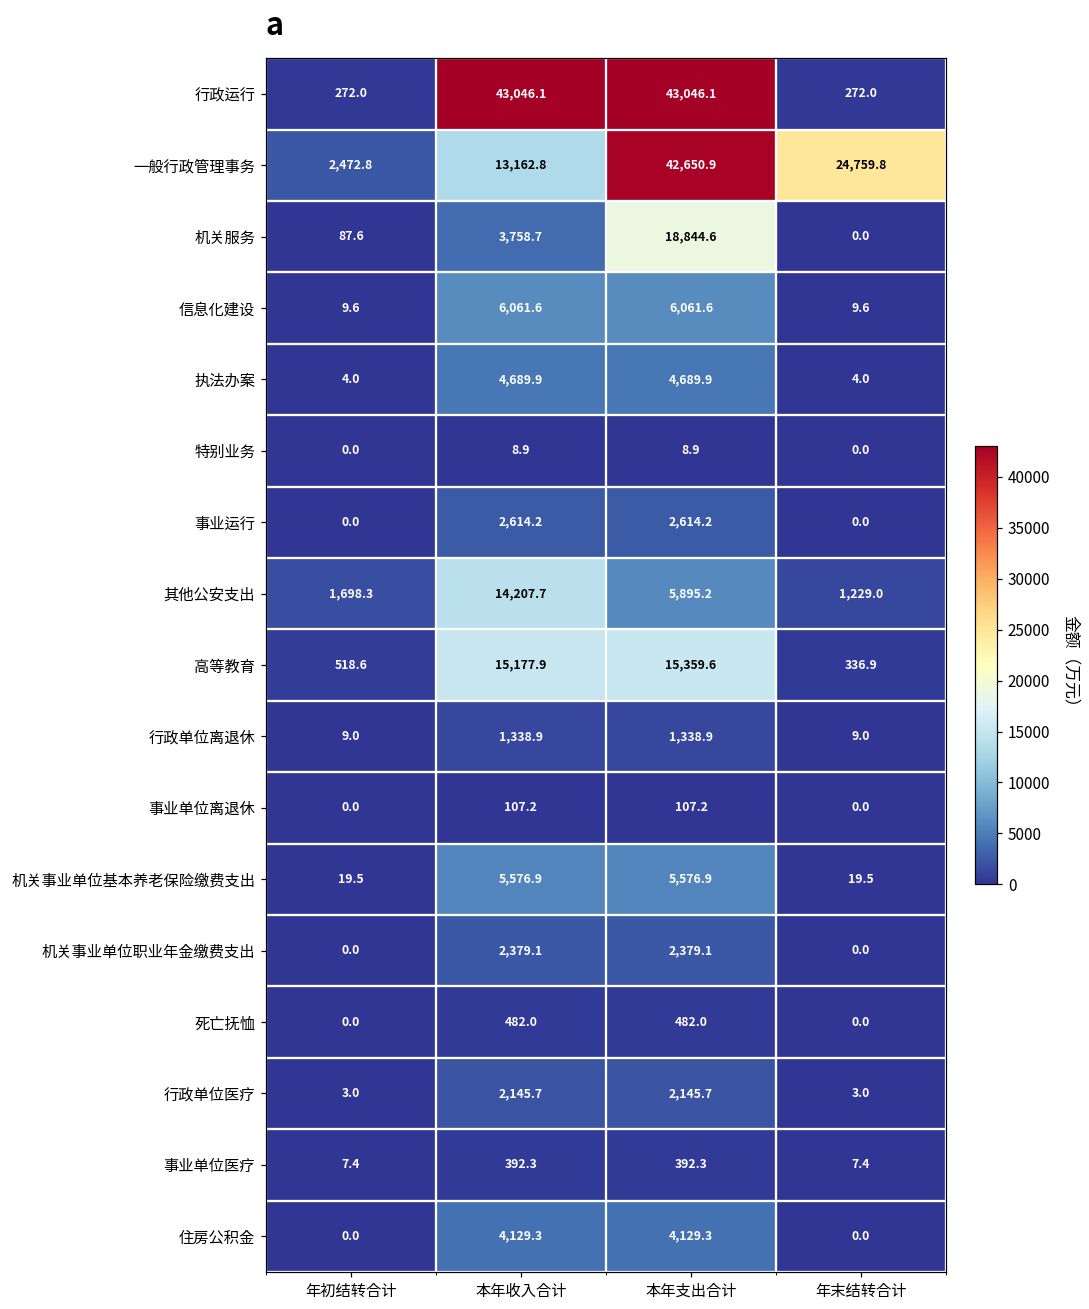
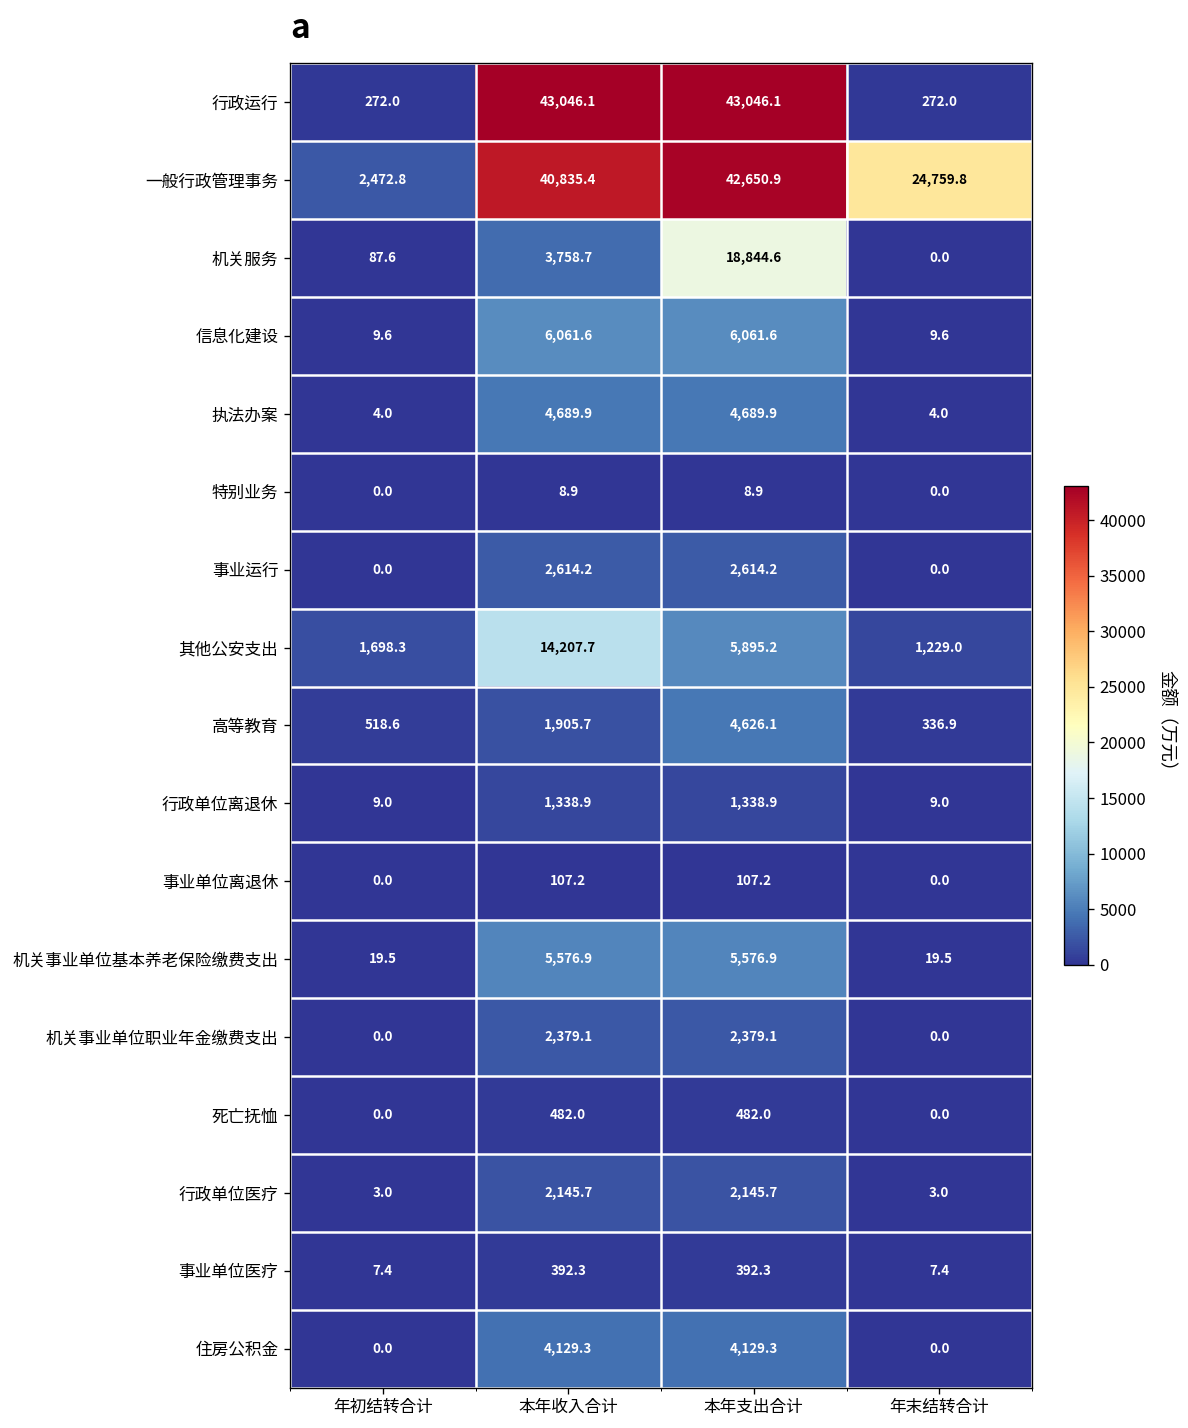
一般行政管理事务, 本年收入合计: 13,162.8 -> 40,835.4
高等教育, 本年收入合计: 15,177.9 -> 1,905.7
高等教育, 本年支出合计: 15,359.6 -> 4,626.1
